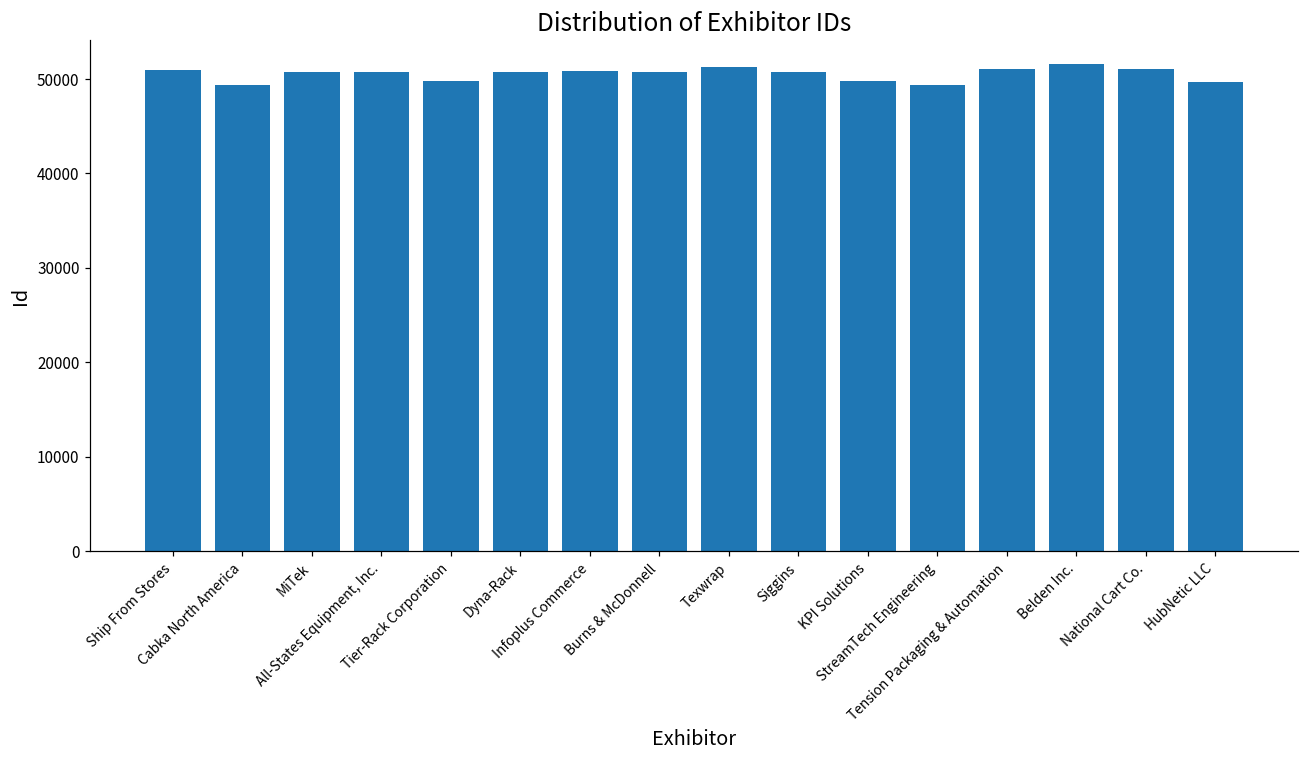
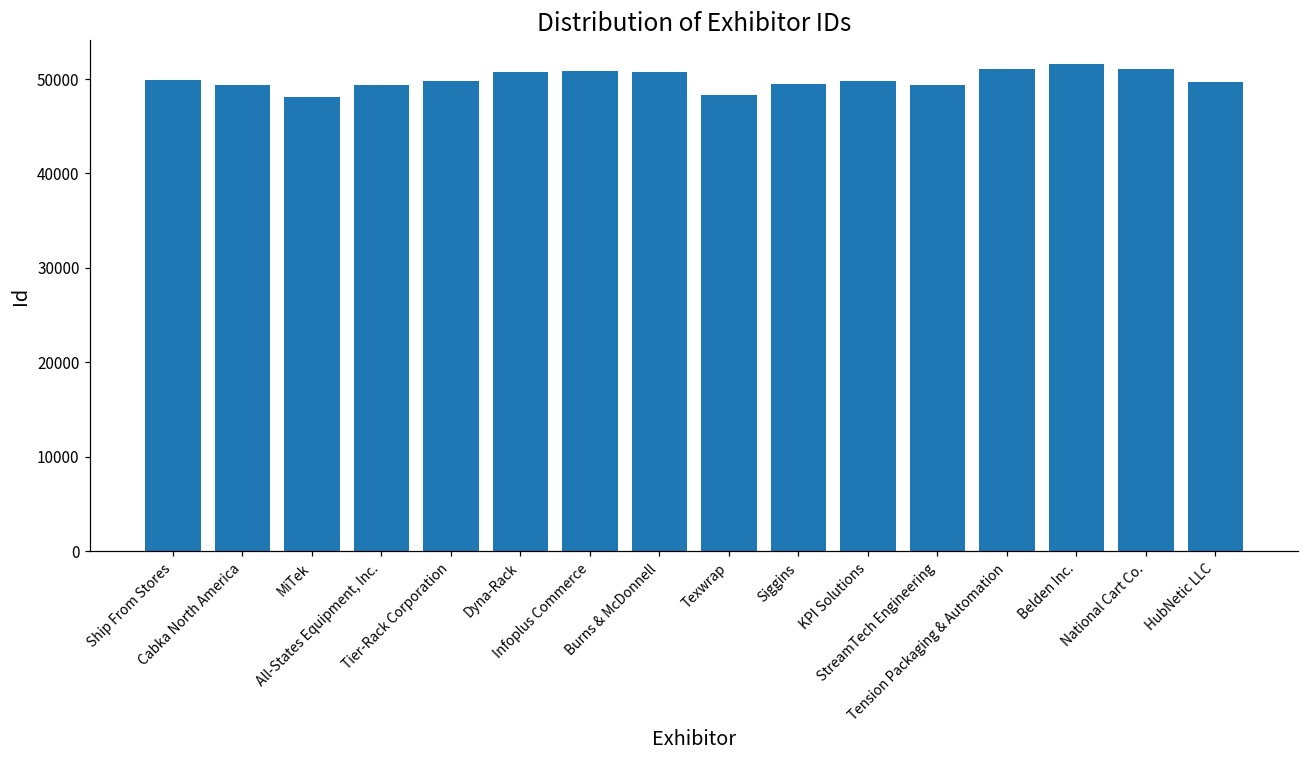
Ship From Stores: 51000 -> 50000
MiTek: 51000 -> 48000
All-States Equipment, Inc.: 51000 -> 49000
Texwrap: 51000 -> 48000
Siggins: 51000 -> 49000
